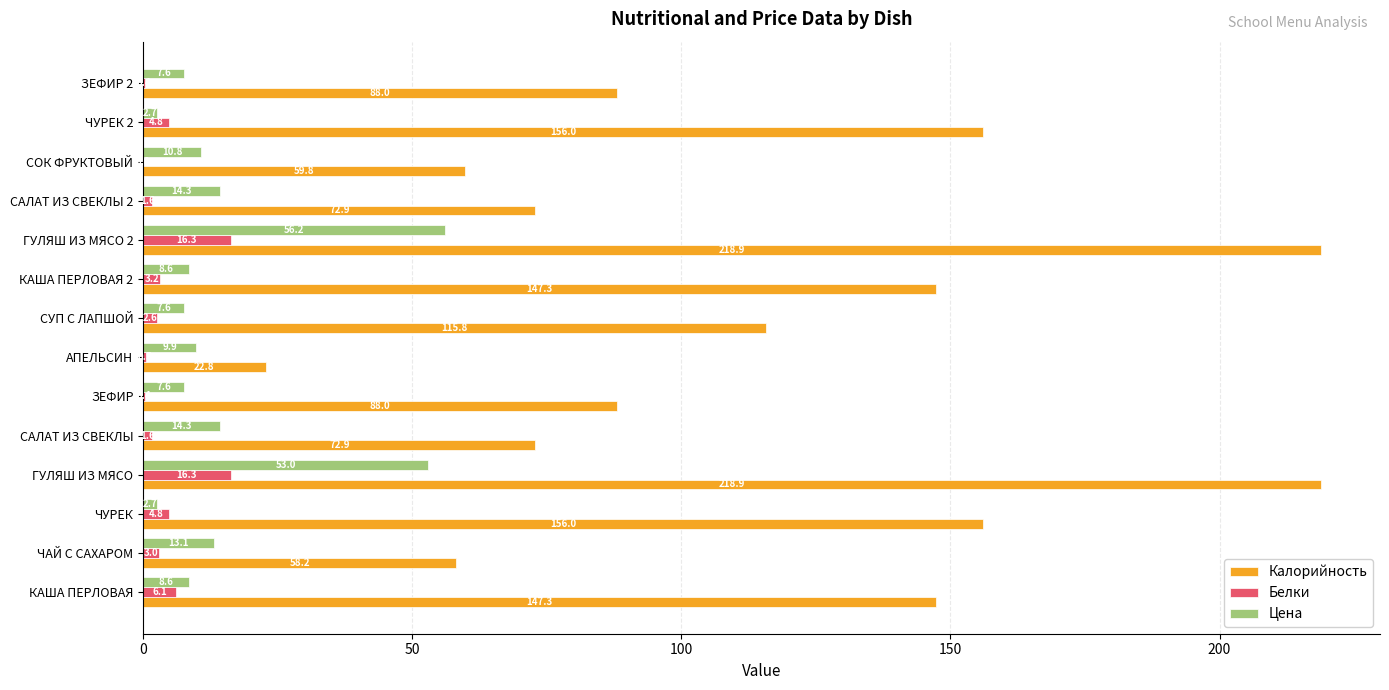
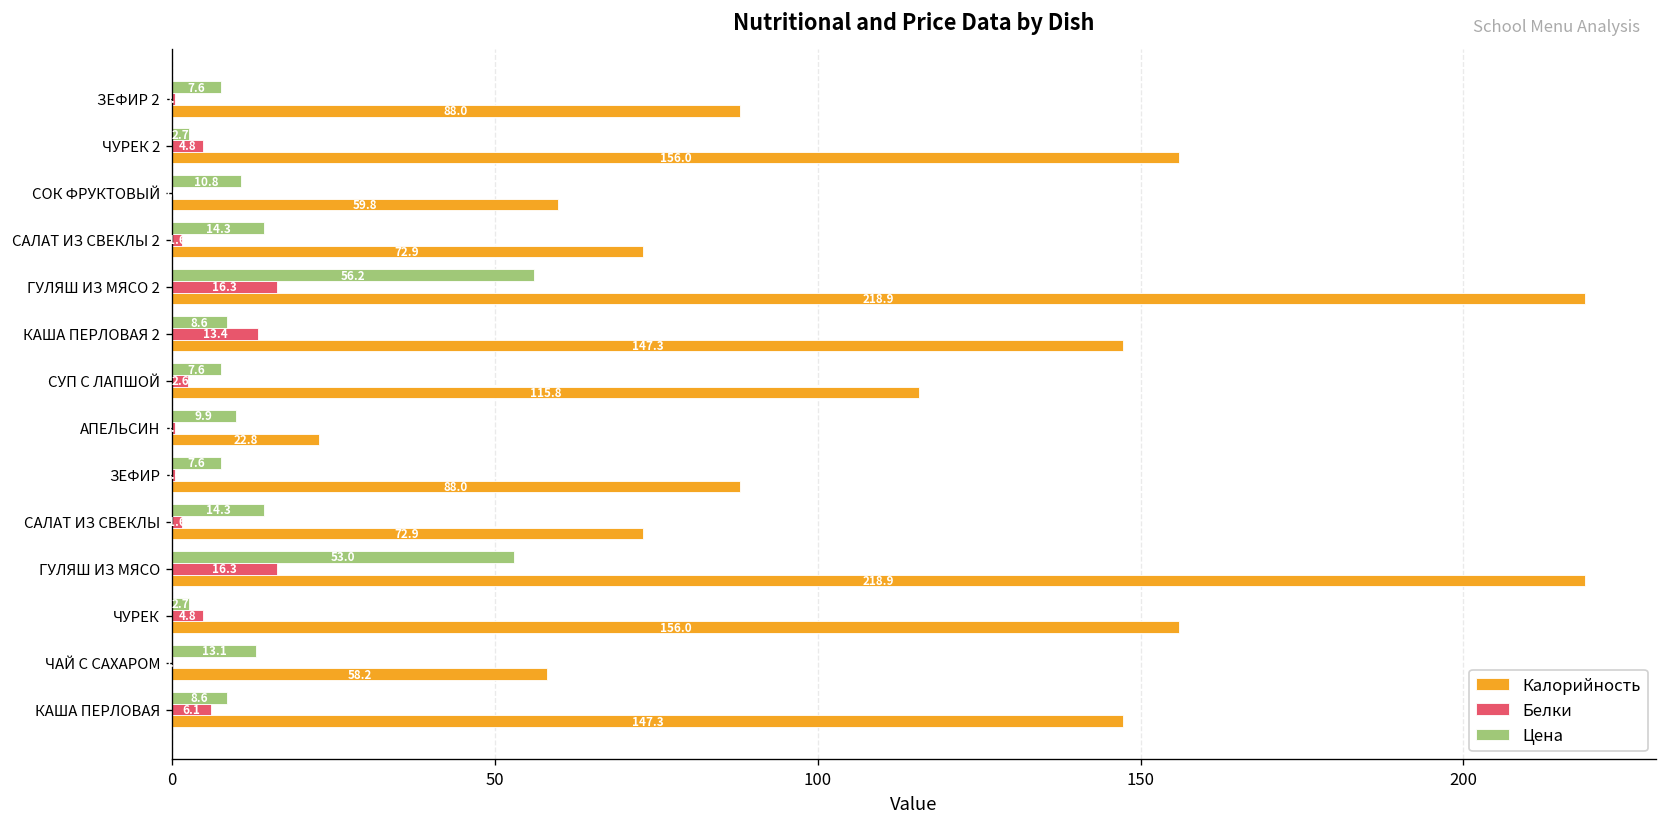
Белки, КАША ПЕРЛОВАЯ 2: 3.2 -> 13.4
Белки, ЧАЙ С САХАРОМ: 3 -> 0
